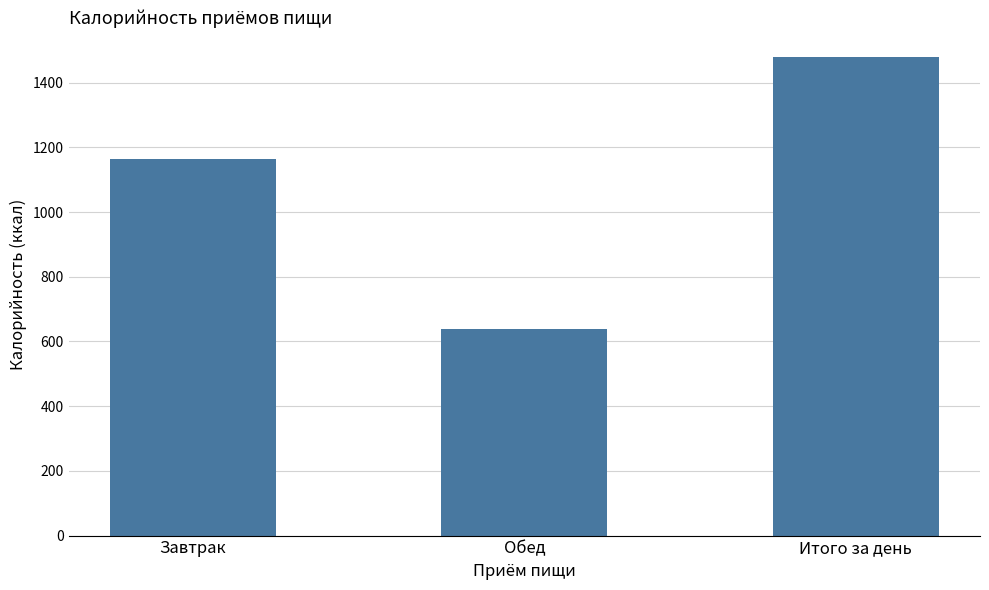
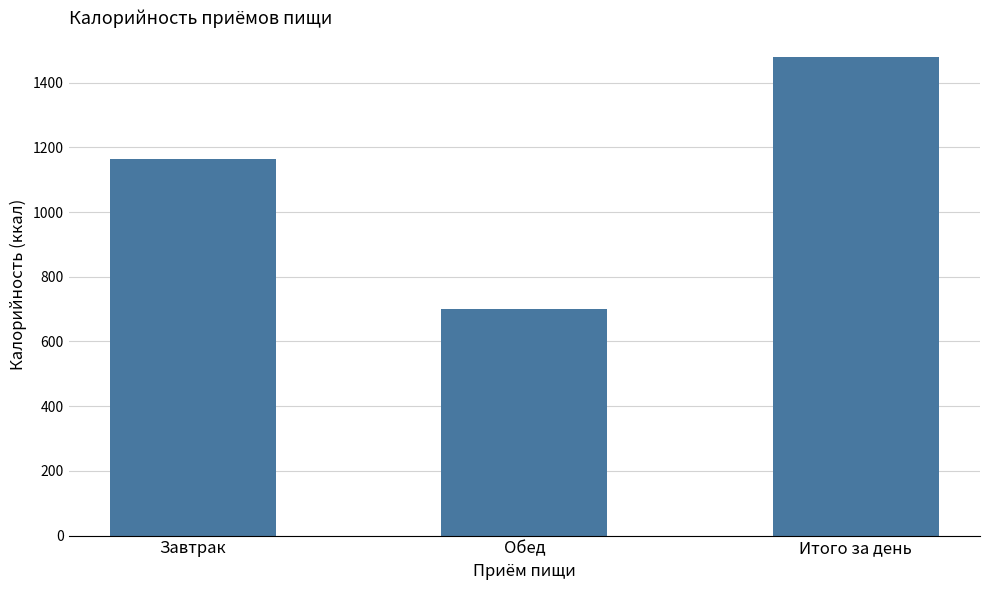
Обед: 640 -> 700
